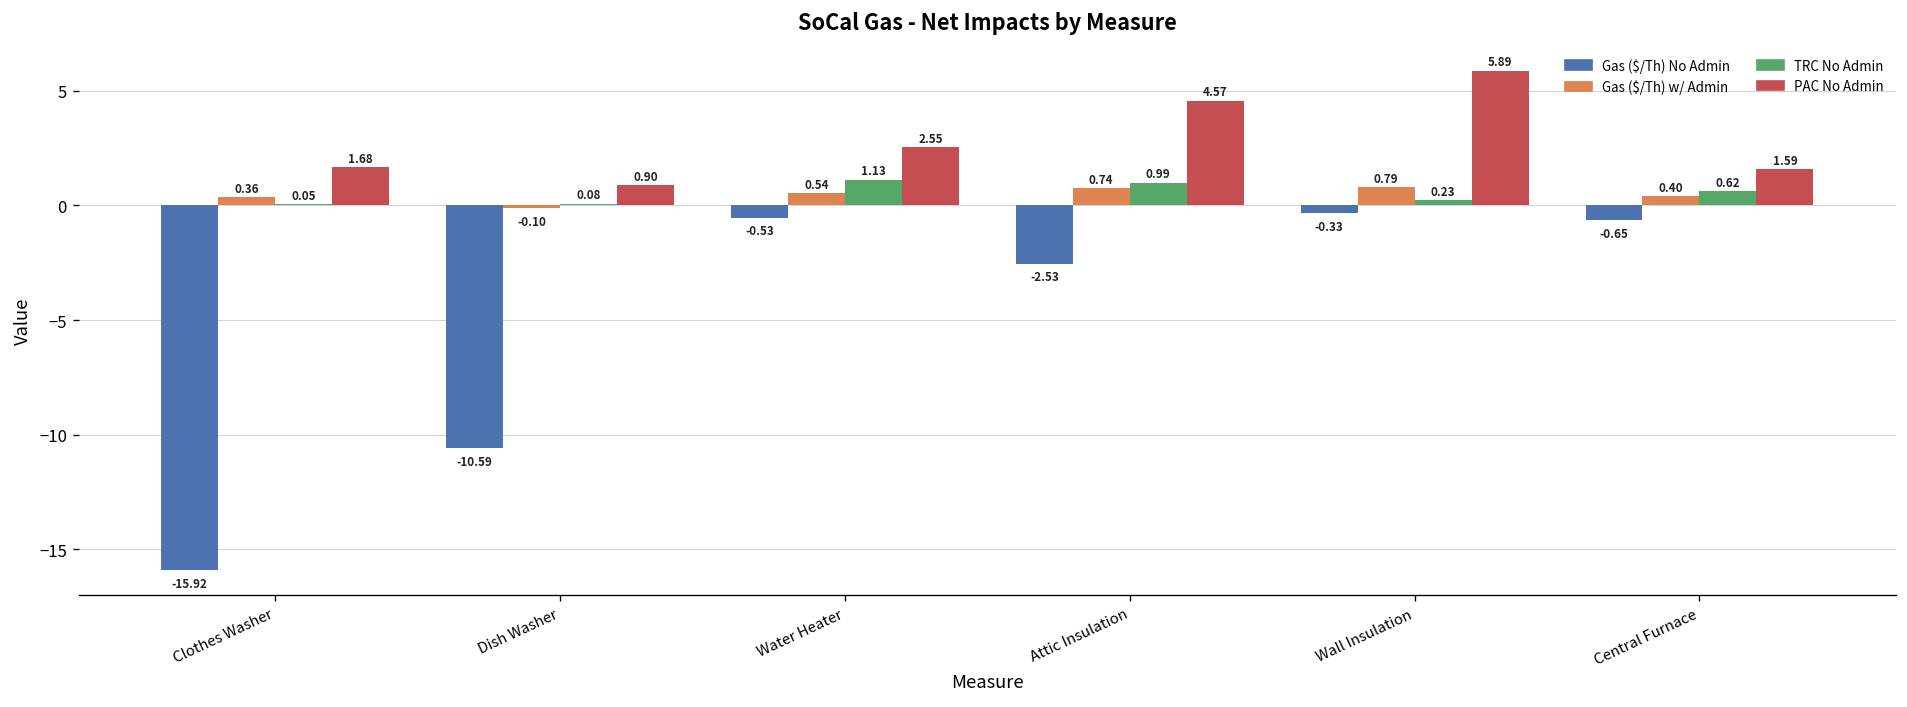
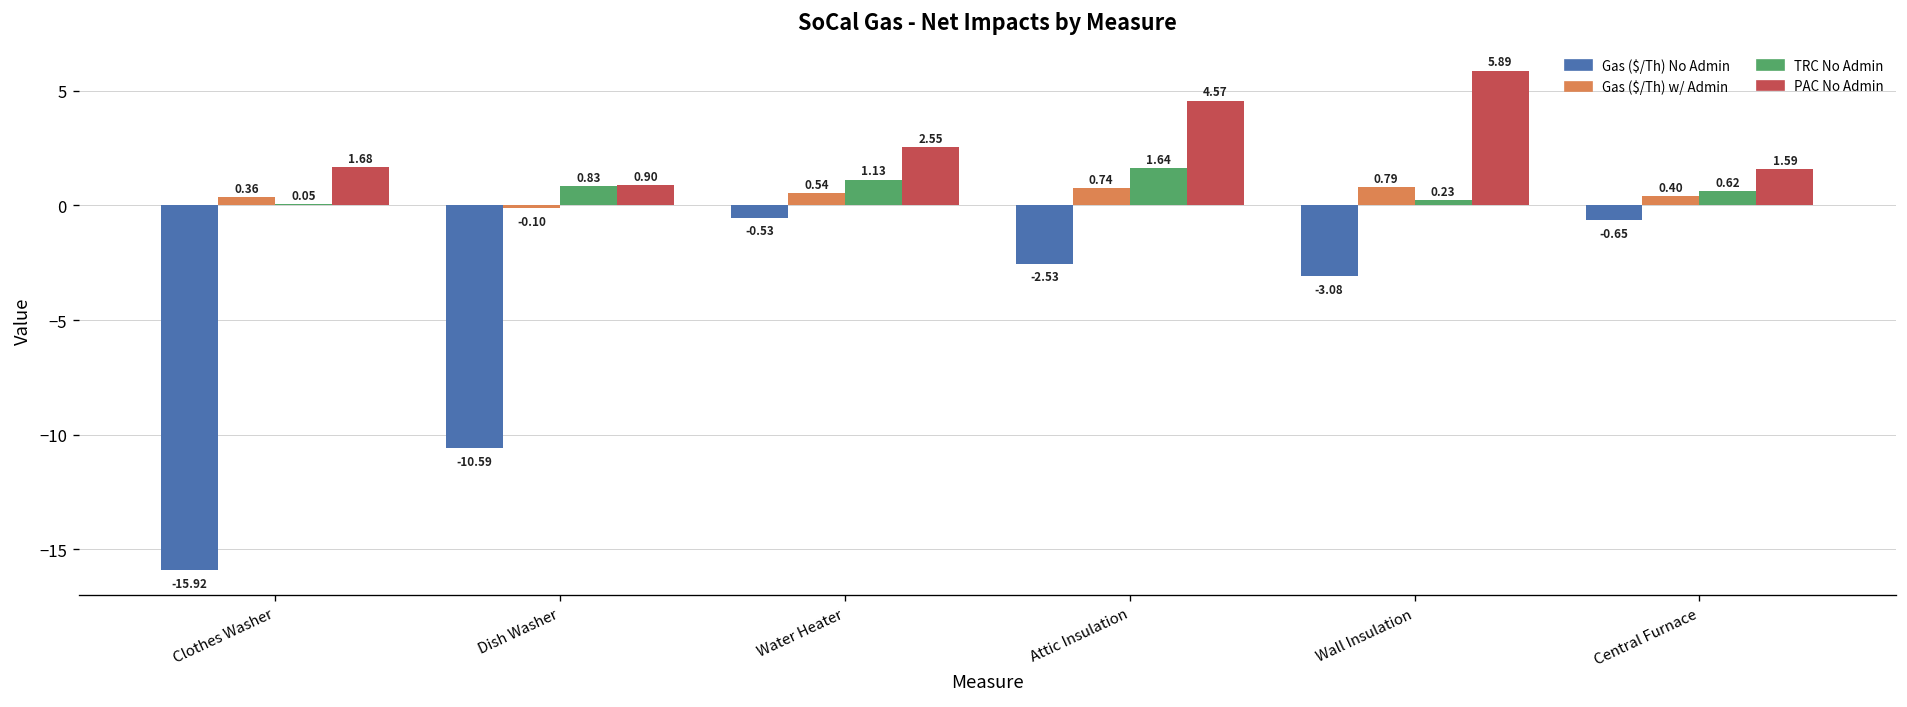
TRC No Admin, Dish Washer: 0.08 -> 0.83
TRC No Admin, Attic Insulation: 0.99 -> 1.64
Gas ($/Th) No Admin, Wall Insulation: -0.33 -> -3.08
